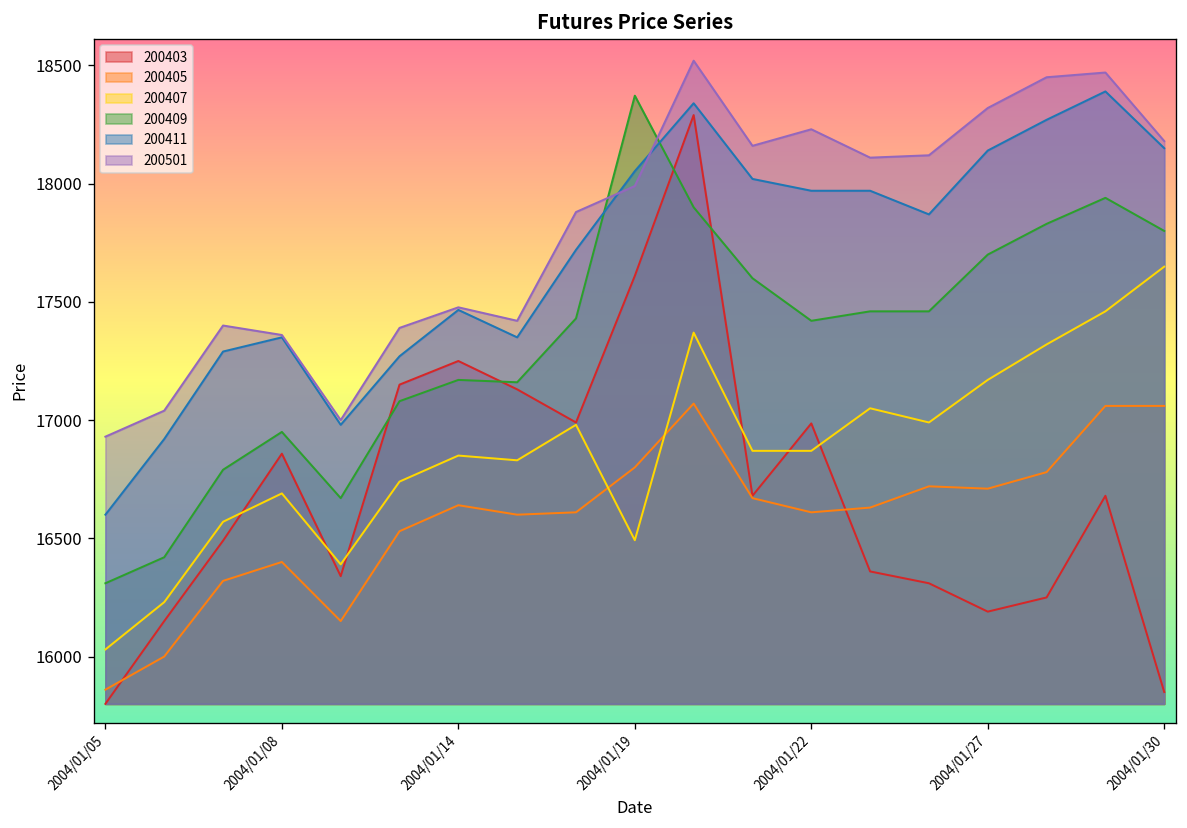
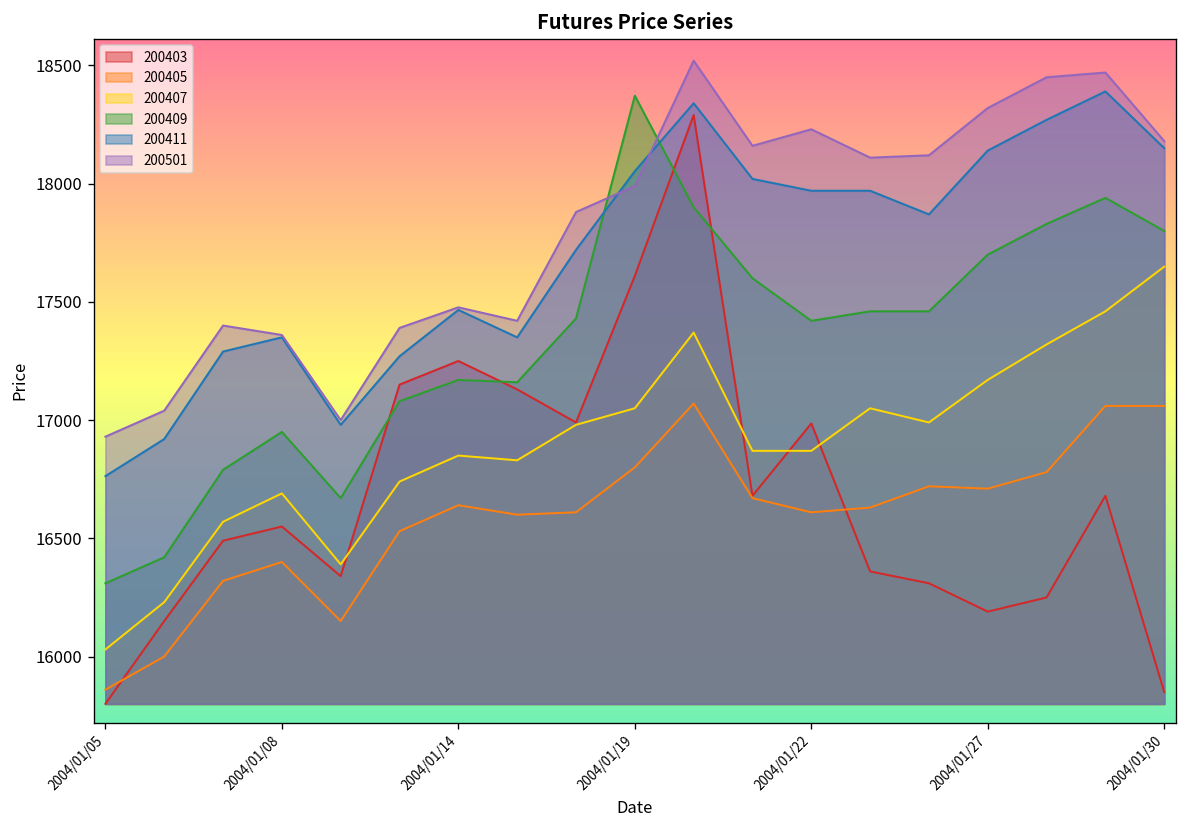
200411, 2004/01/05: 16600 -> 16760
200403, 2004/01/08: 16860 -> 16550
200407, 2004/01/19: 16490 -> 17050
